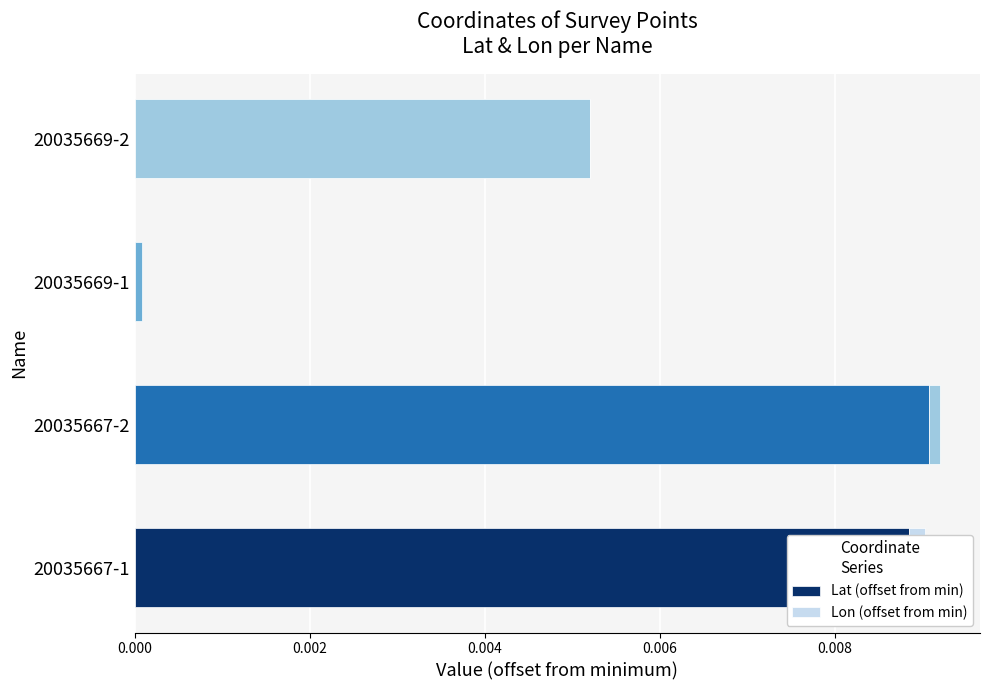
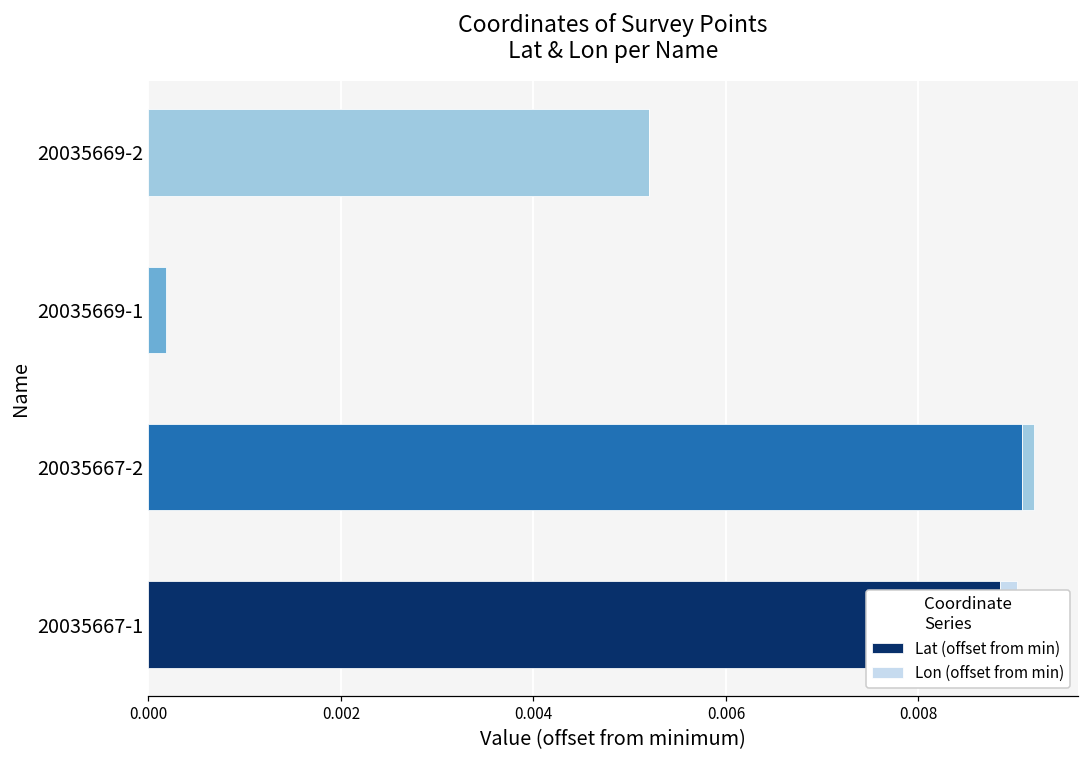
Lon (offset from min), 20035669-1: 0.0001 -> 0.0002
